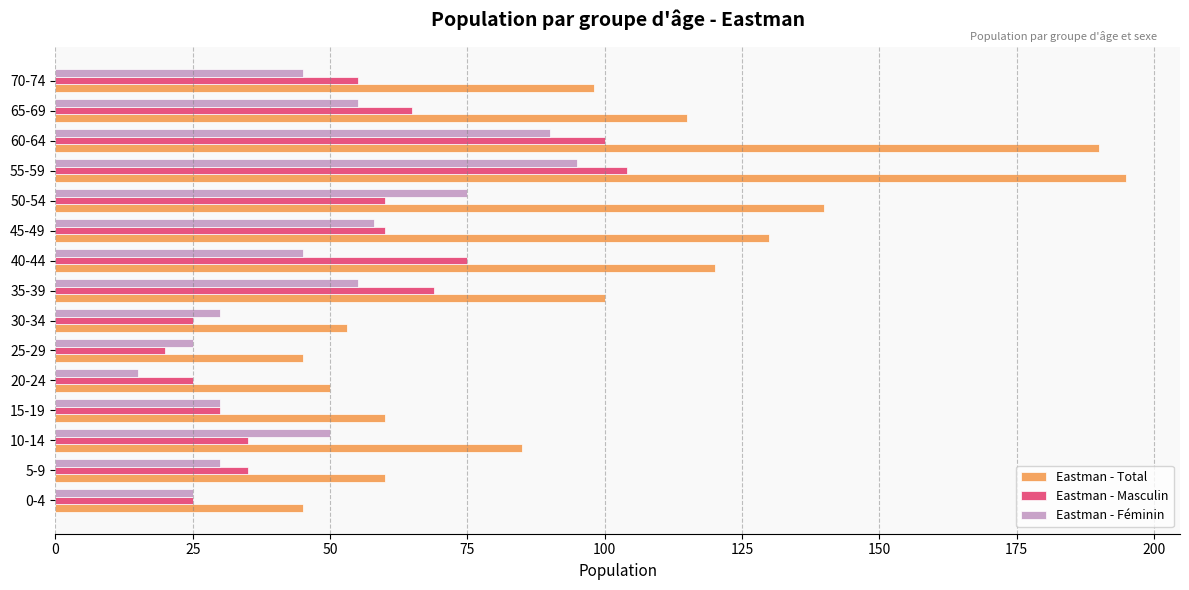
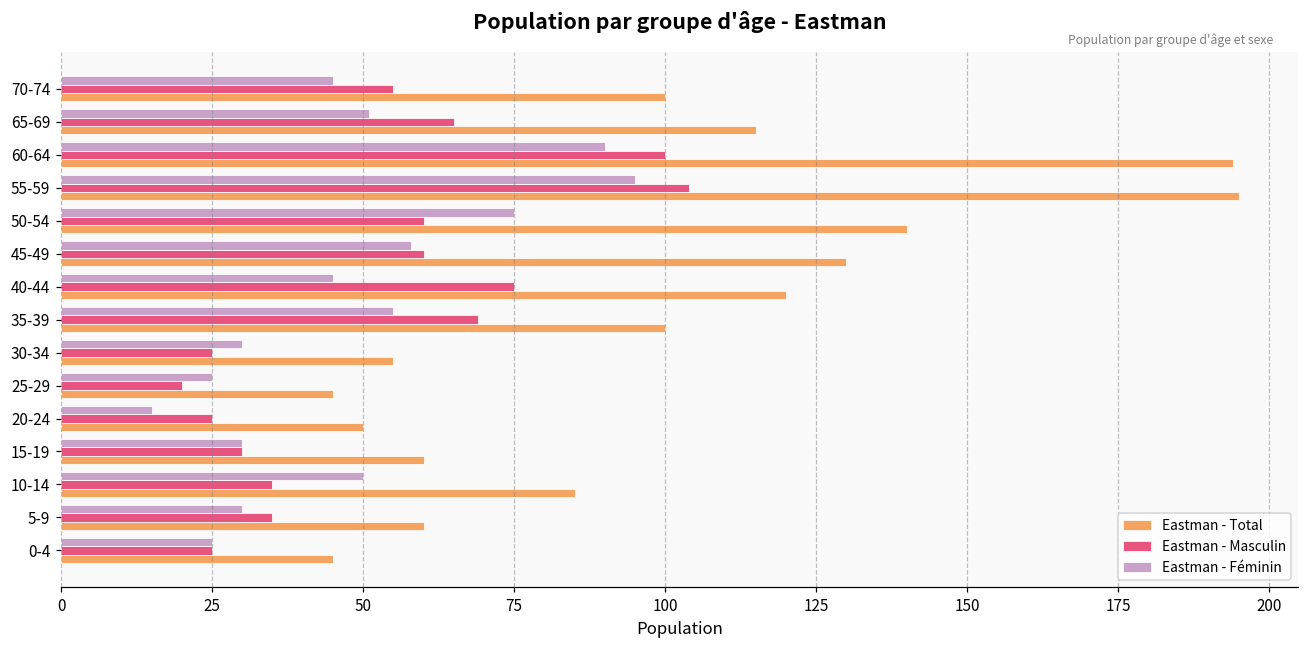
Eastman - Total, 70-74: 98 -> 100
Eastman - Féminin, 65-69: 55 -> 51
Eastman - Total, 60-64: 190 -> 194
Eastman - Total, 30-34: 53 -> 55
